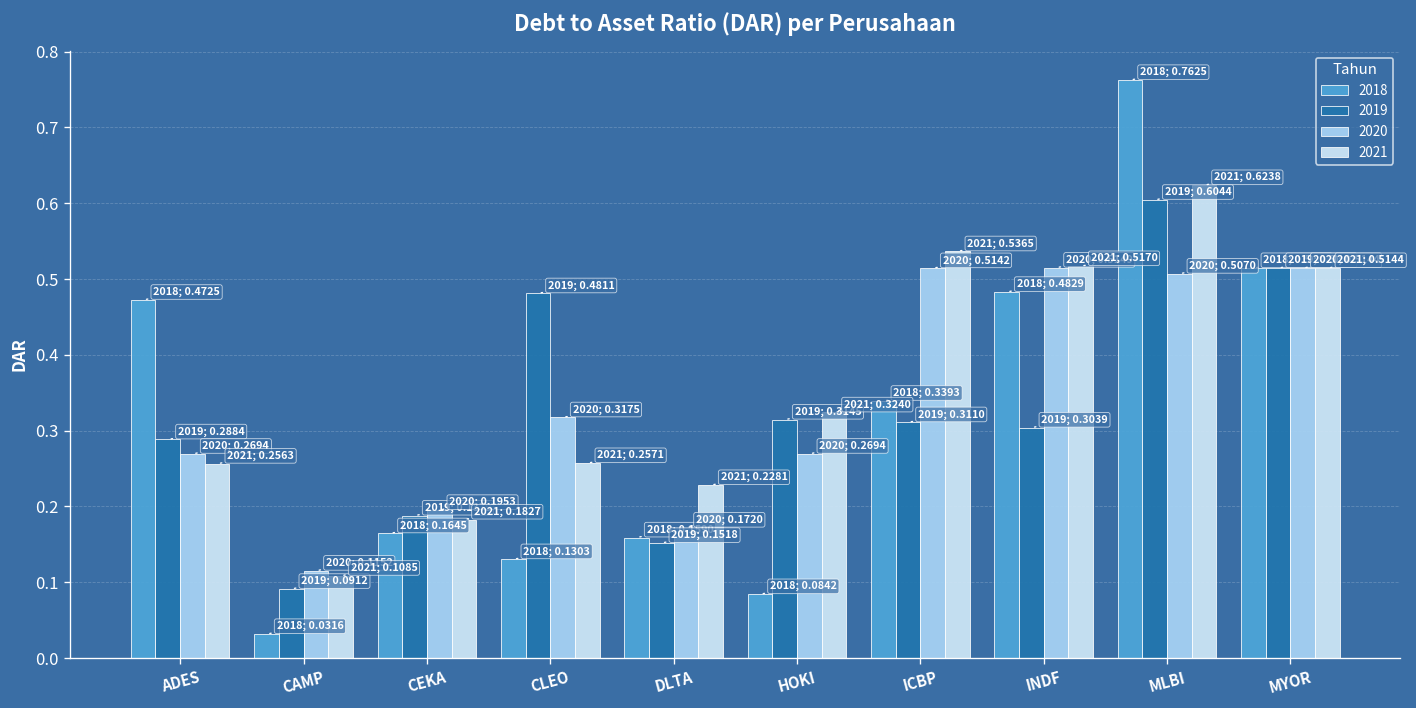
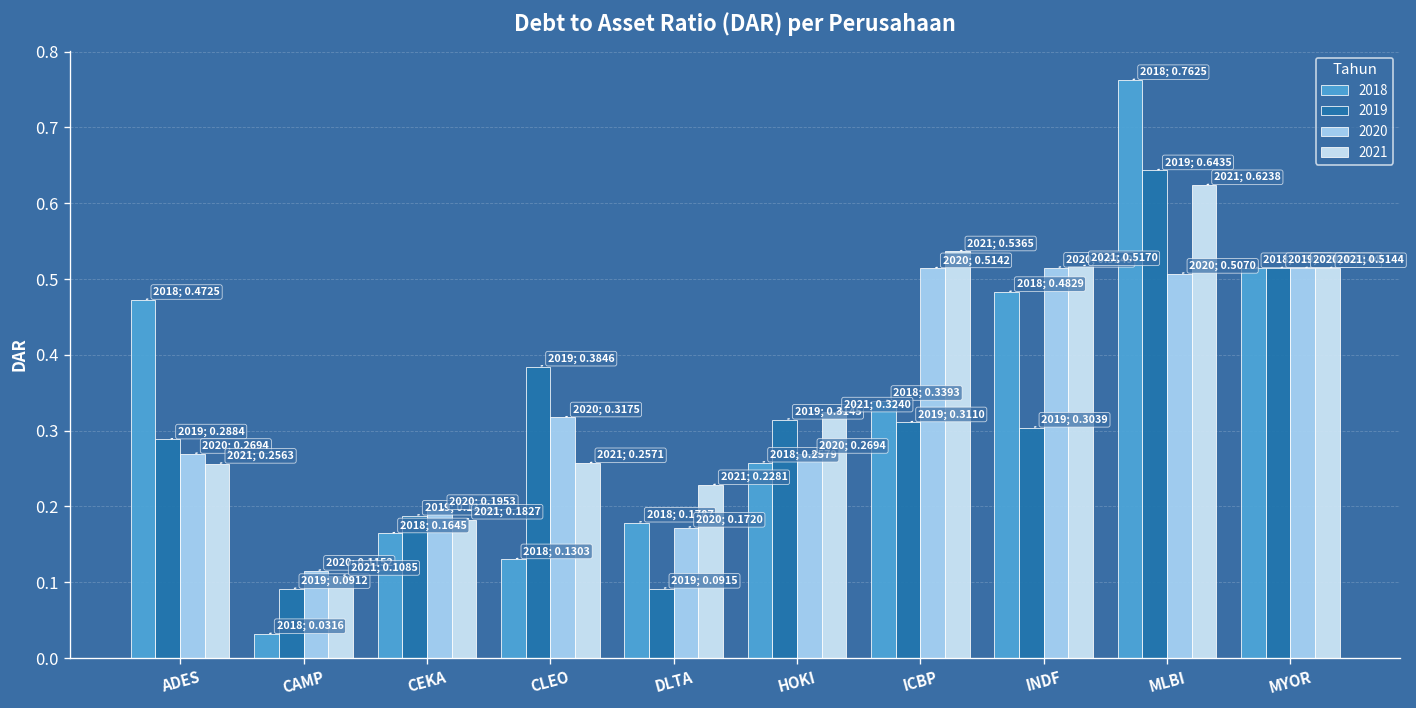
2019, CLEO: 0.4811 -> 0.3846
2018, DLTA: 0.1590 -> 0.1787
2019, DLTA: 0.1518 -> 0.0915
2018, HOKI: 0.0842 -> 0.2579
2019, MLBI: 0.6044 -> 0.6435
